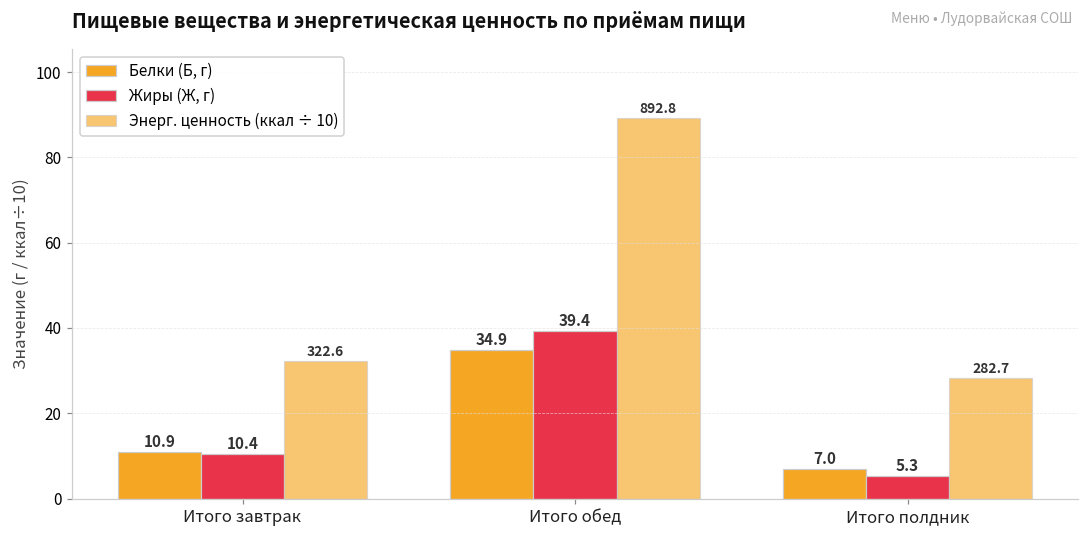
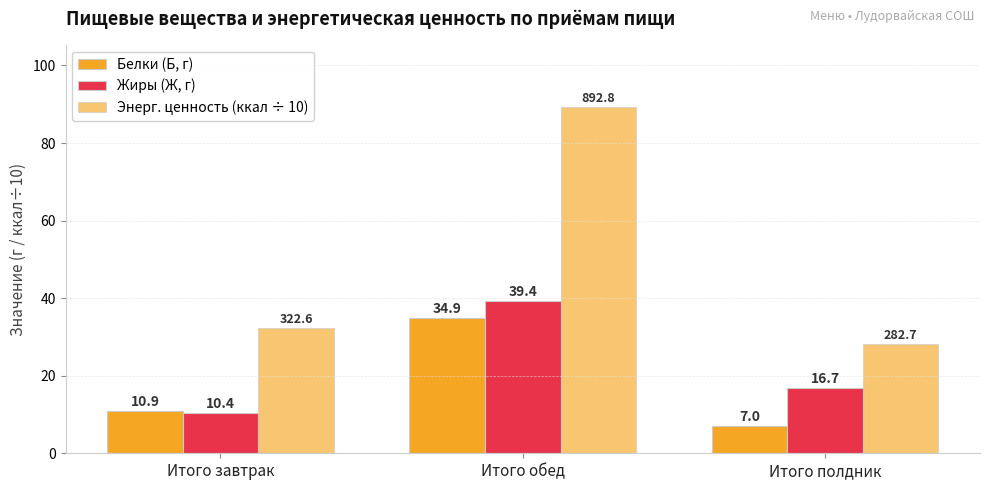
Жиры (Ж, г), Итого полдник: 5.3 -> 16.7
